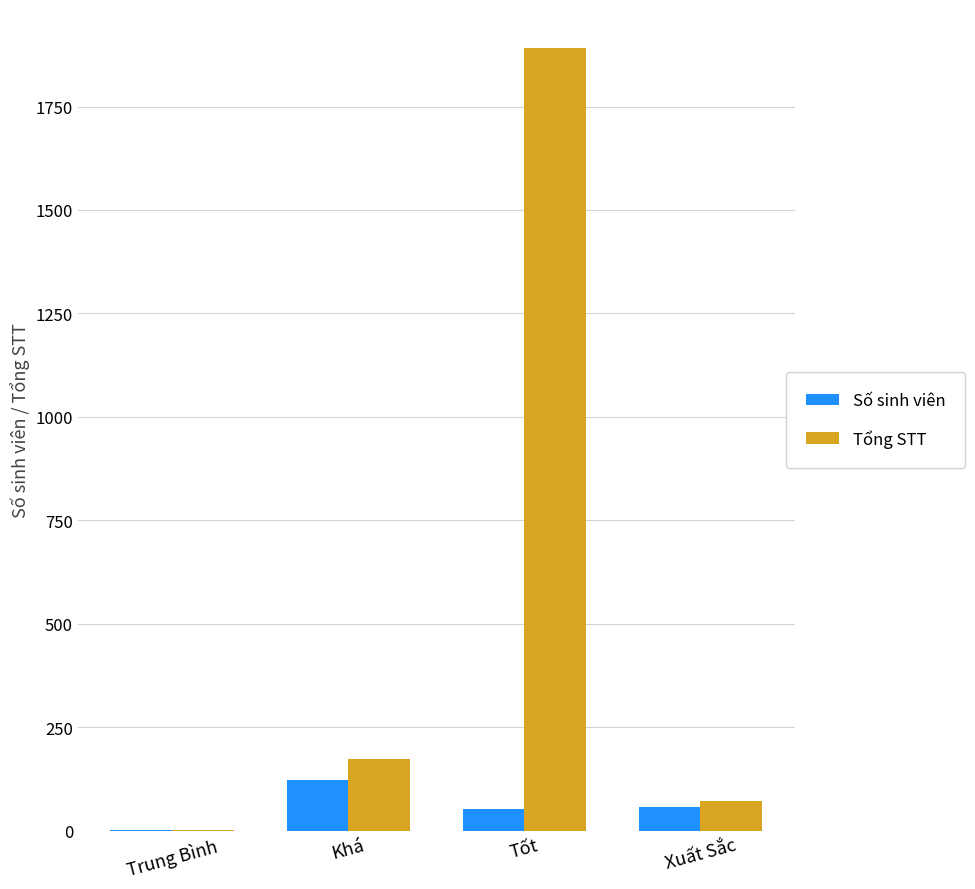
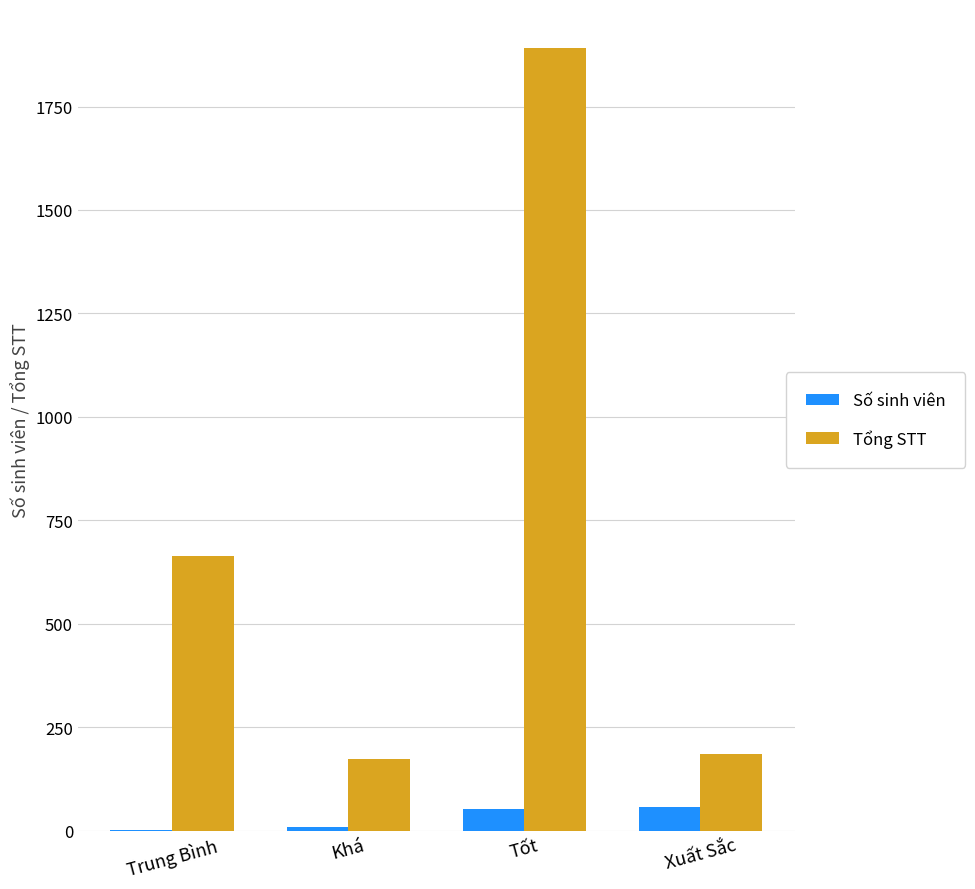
Tổng STT, Trung Bình: 0 -> 670
Số sinh viên, Khá: 120 -> 10
Tổng STT, Xuất Sắc: 70 -> 190
